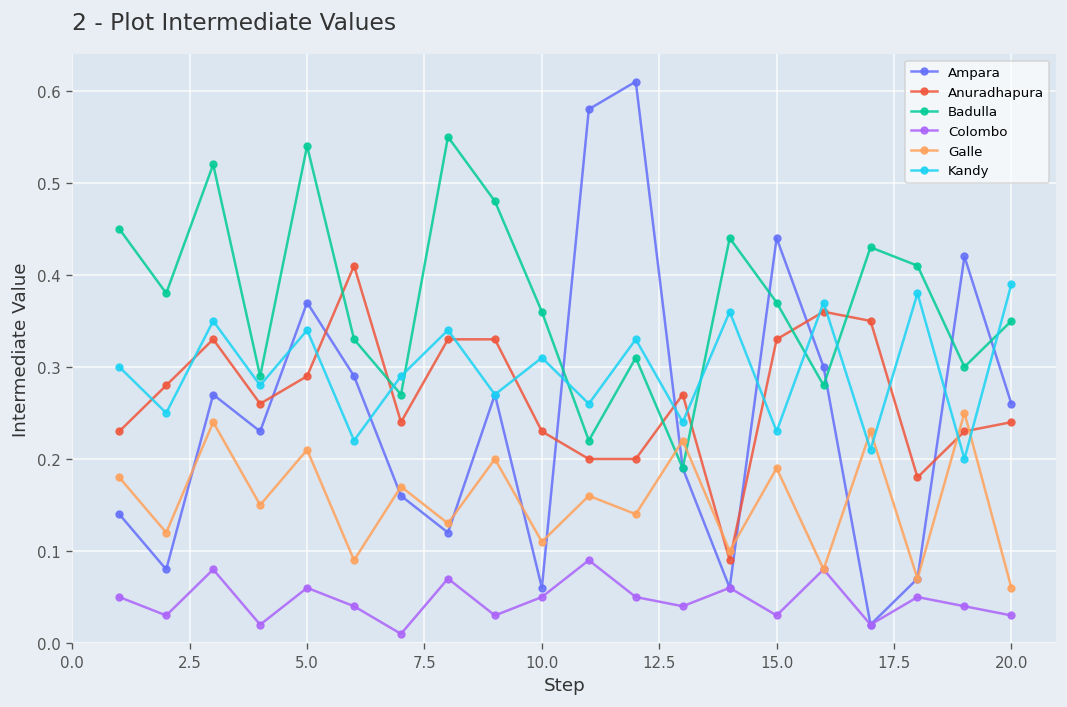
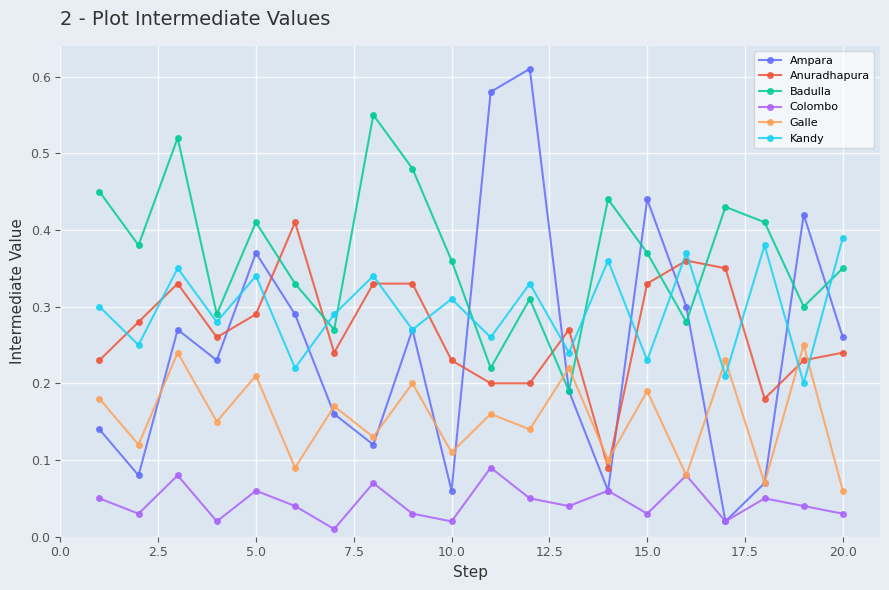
Badulla, 5.0: 0.54 -> 0.41
Colombo, 10.0: 0.05 -> 0.02
